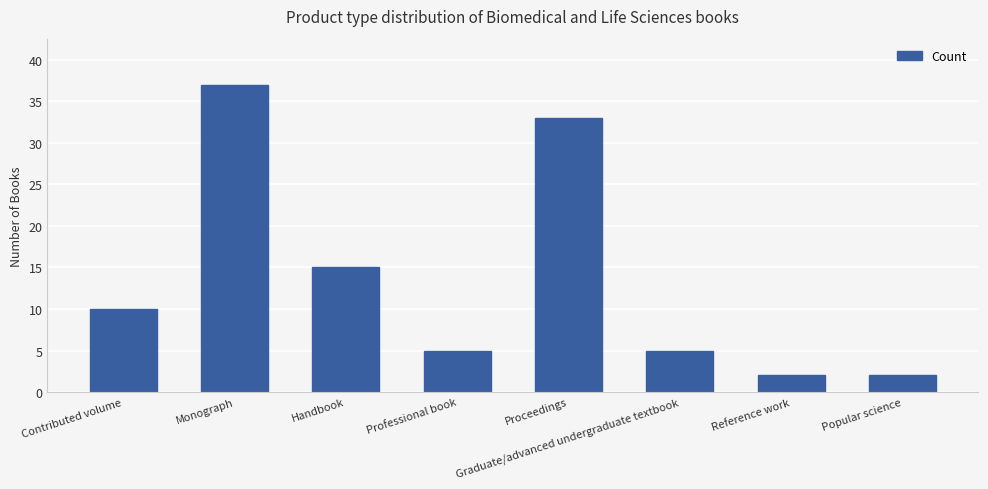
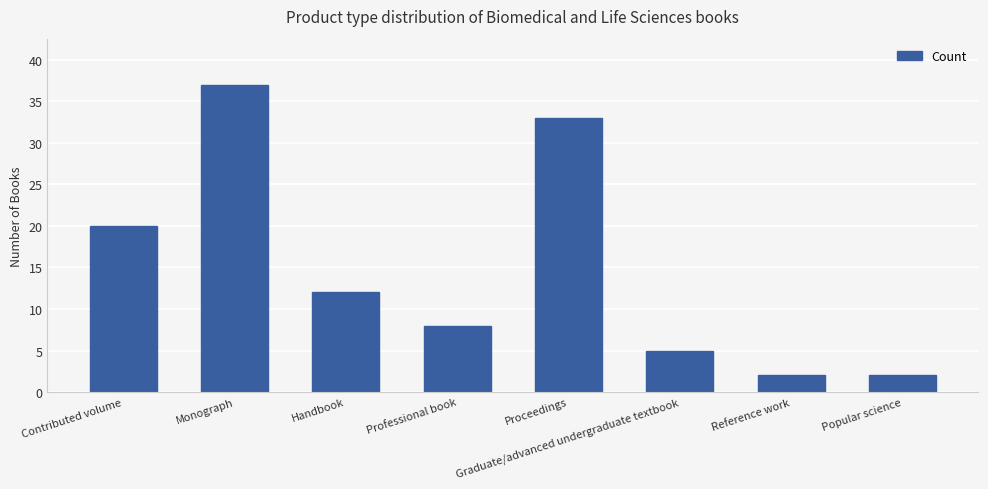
Contributed volume: 10 -> 20
Handbook: 15 -> 12
Professional book: 5 -> 8
